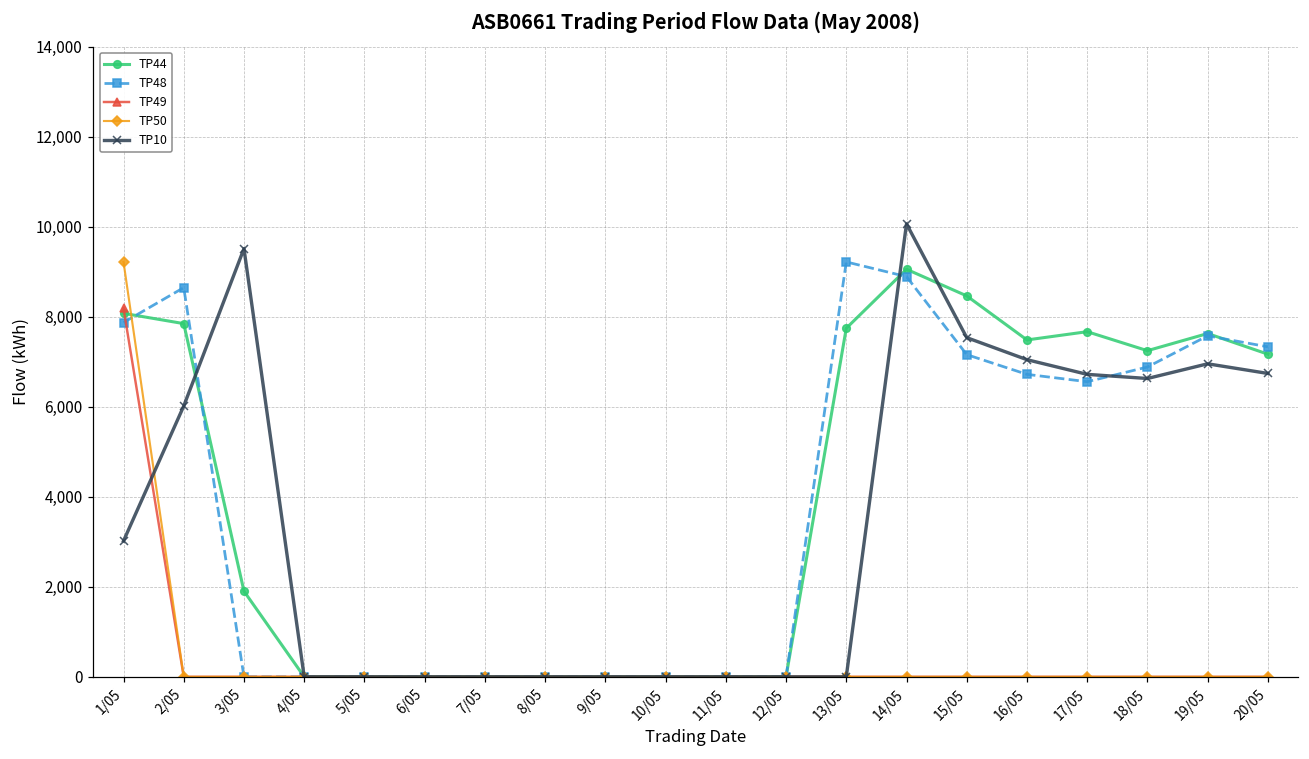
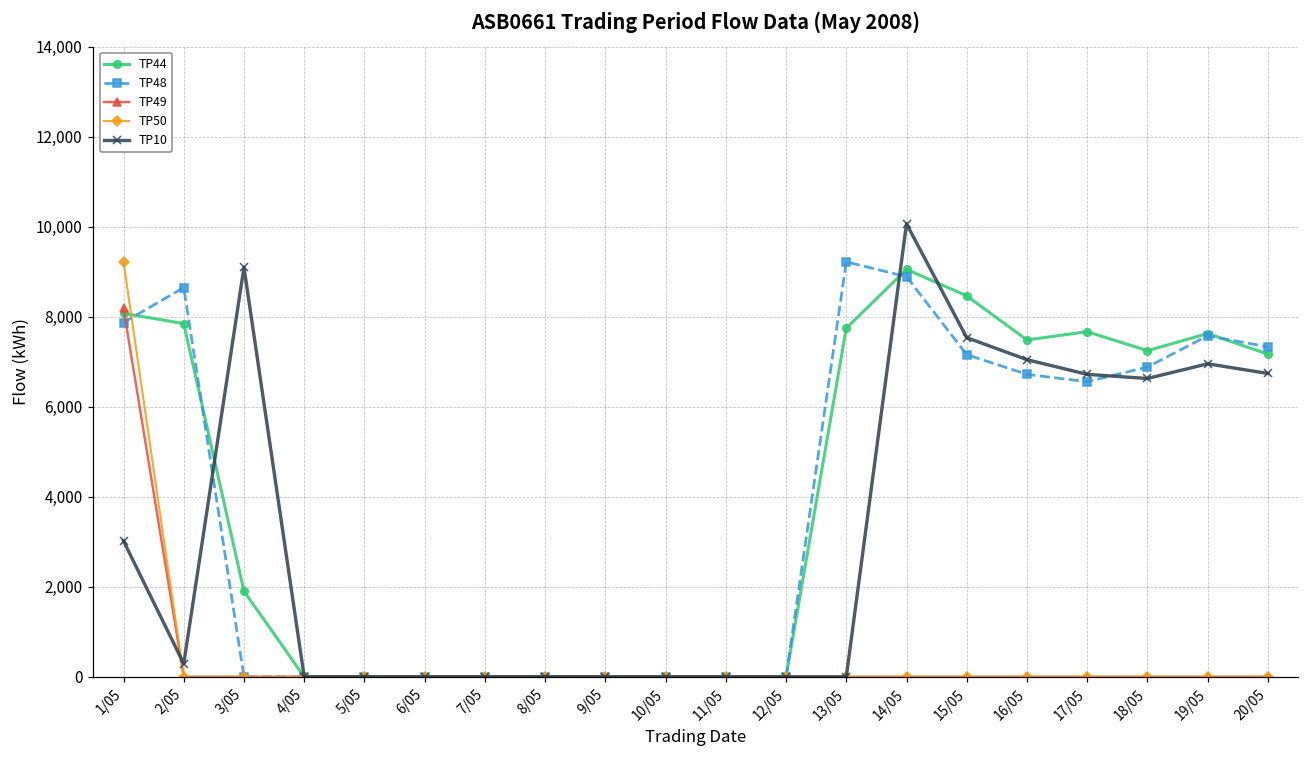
TP10, 2/05: 6,000 -> 300
TP10, 3/05: 9,500 -> 9,100
